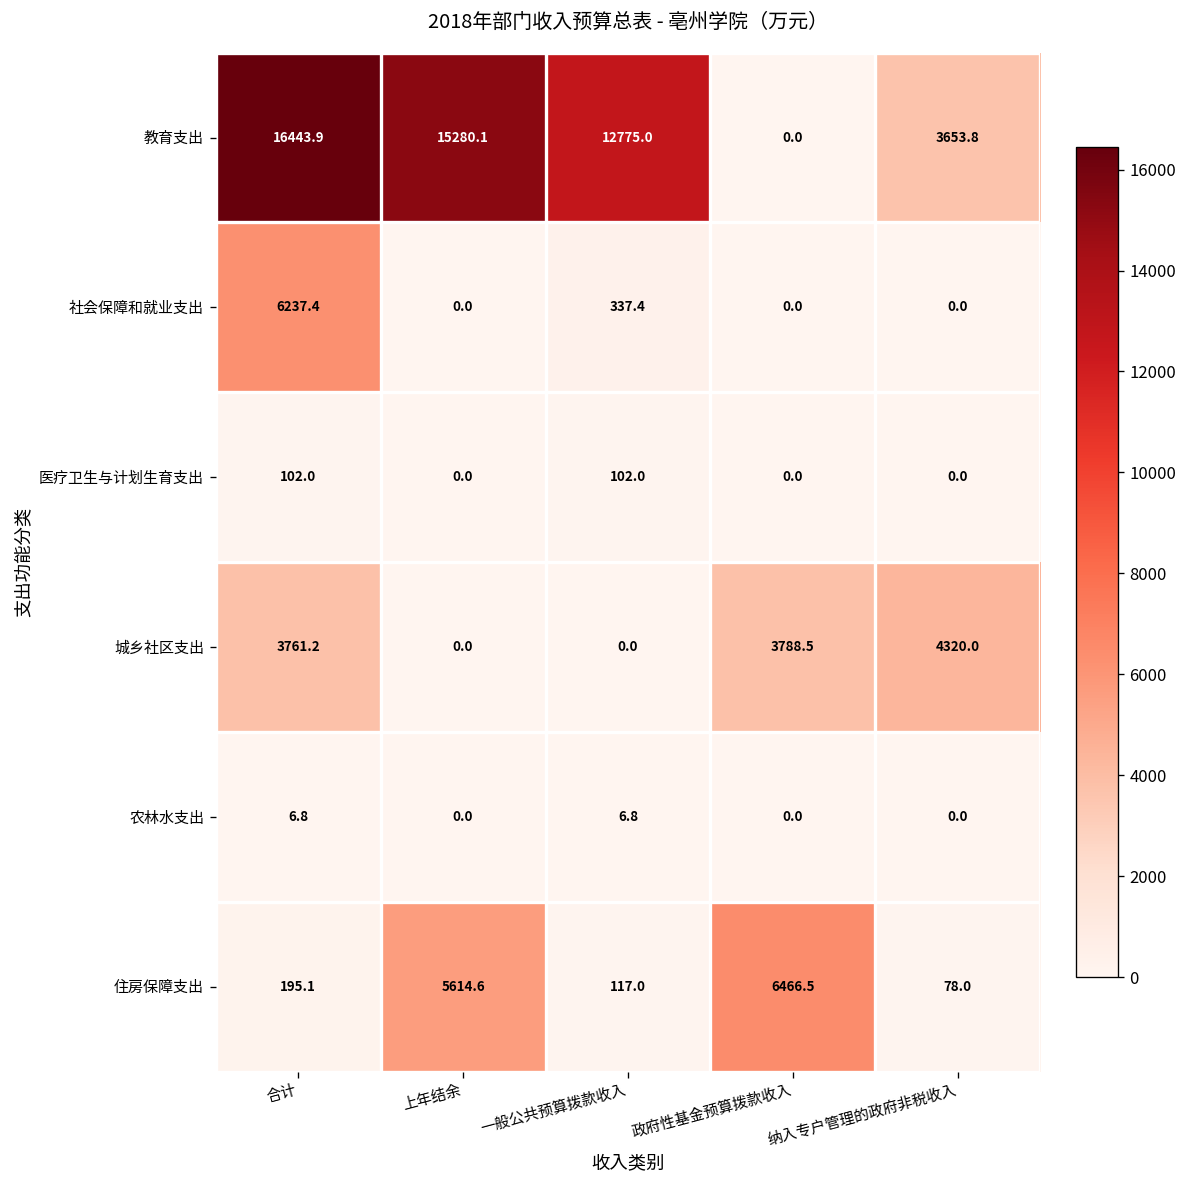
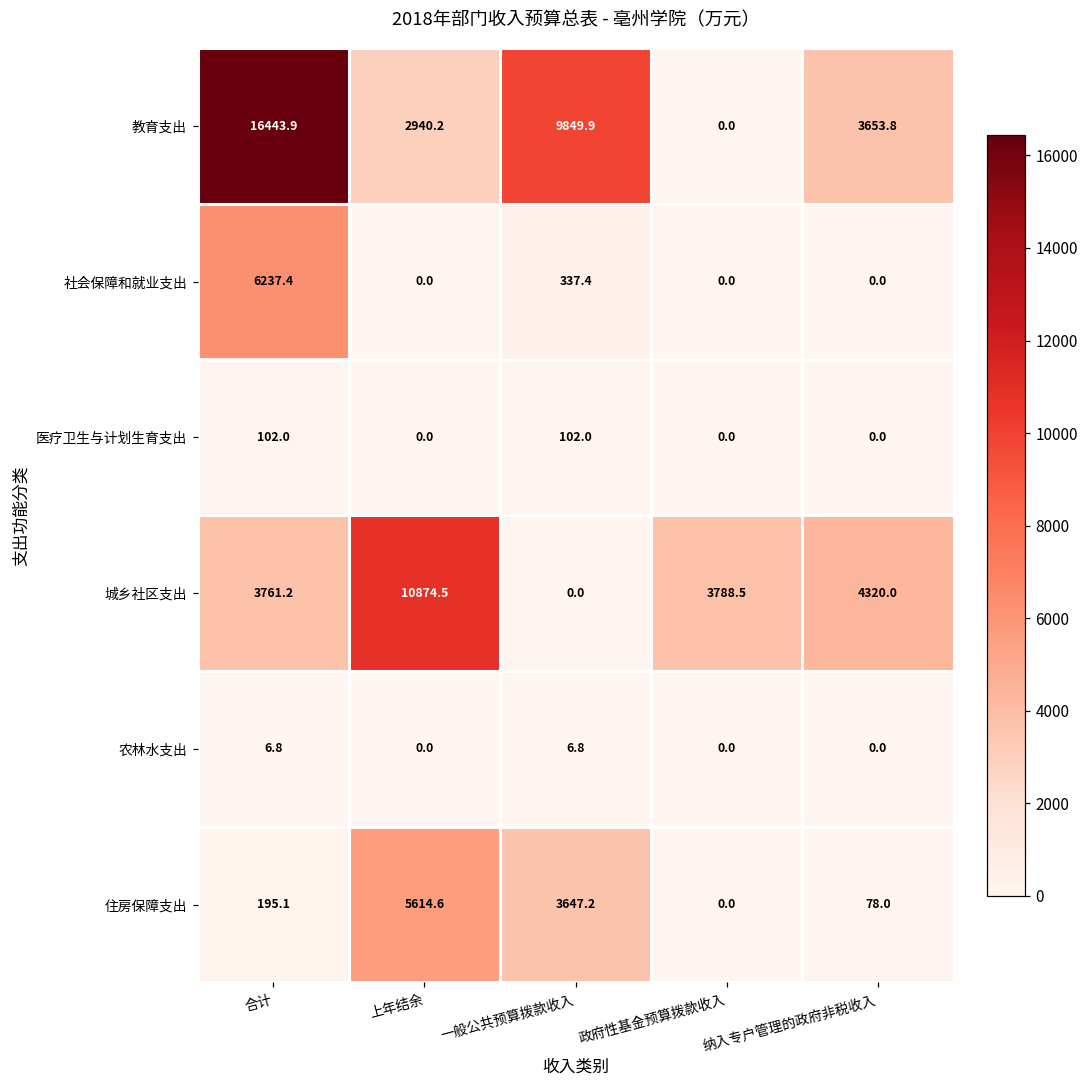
教育支出, 上年结余: 15280.1 -> 2940.2
教育支出, 一般公共预算拨款收入: 12775.0 -> 9849.9
城乡社区支出, 上年结余: 0.0 -> 10874.5
住房保障支出, 一般公共预算拨款收入: 117.0 -> 3647.2
住房保障支出, 政府性基金预算拨款收入: 6466.5 -> 0.0
